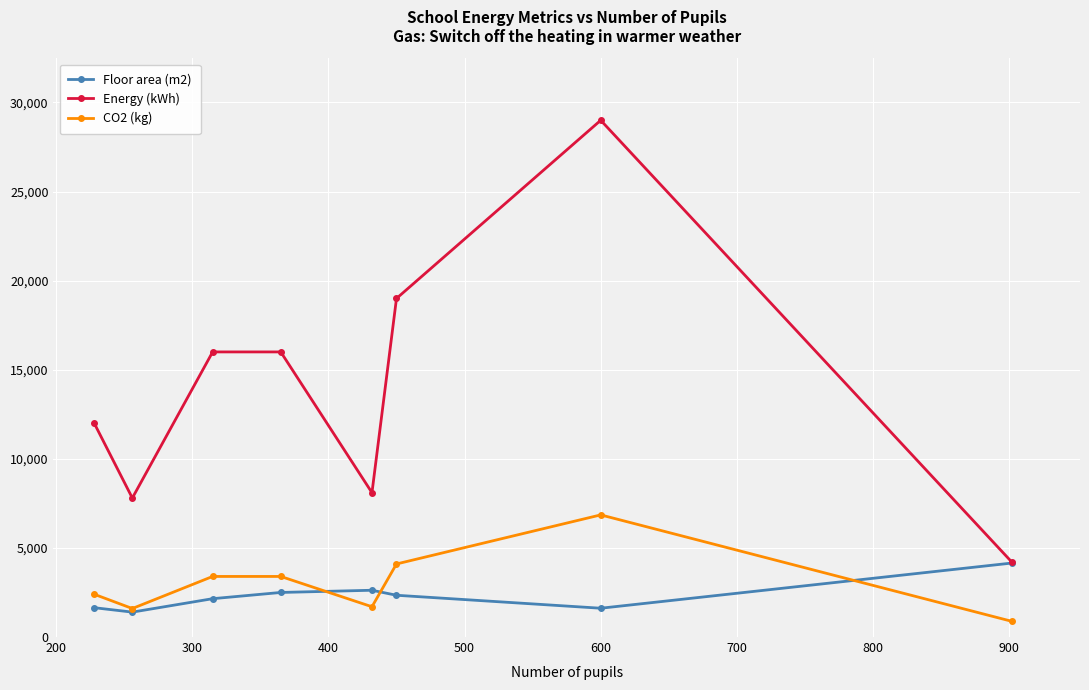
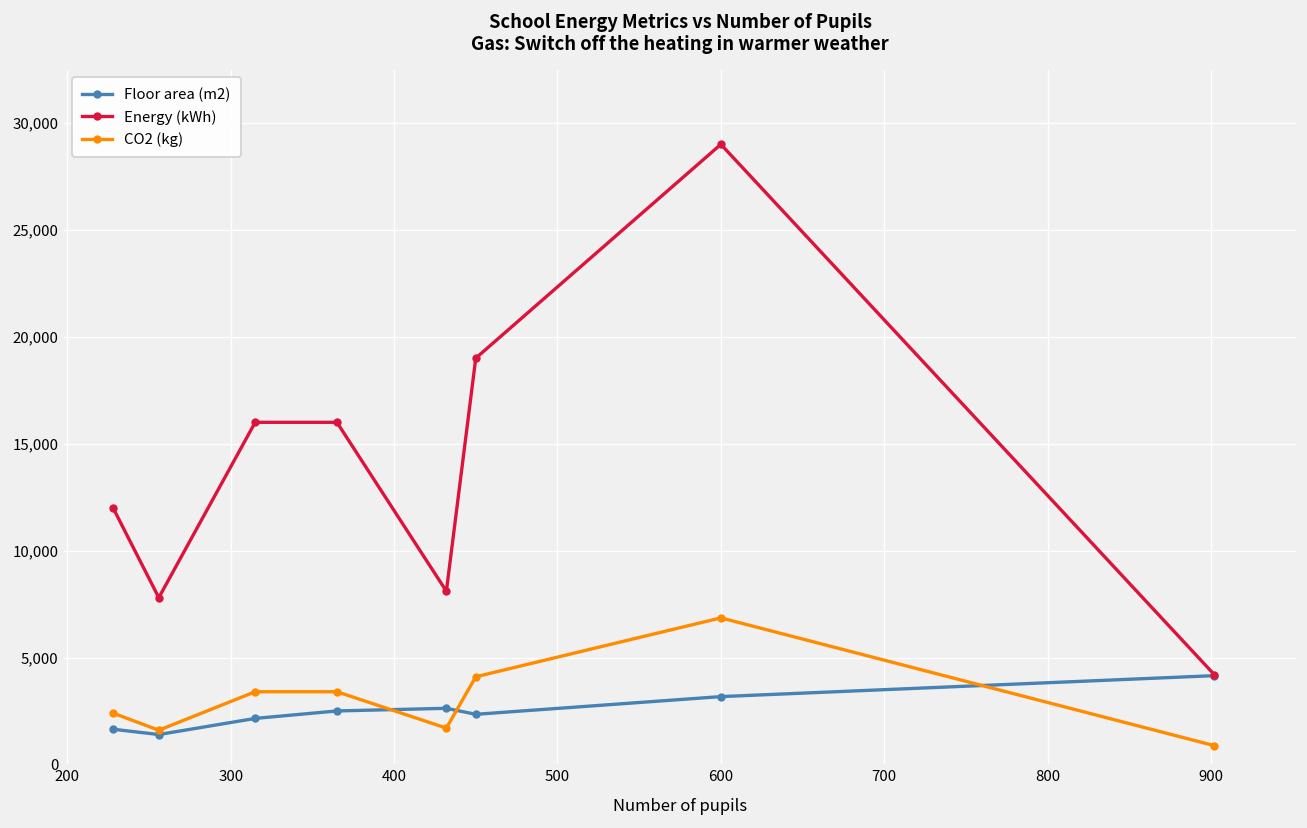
Floor area (m2), 600: 1,600 -> 3,200
